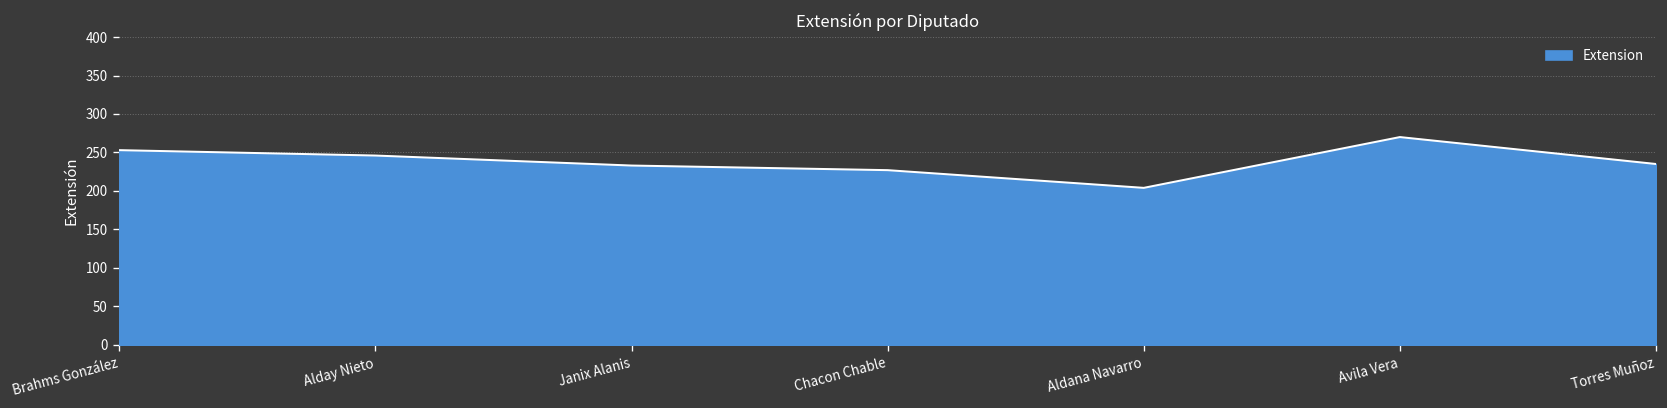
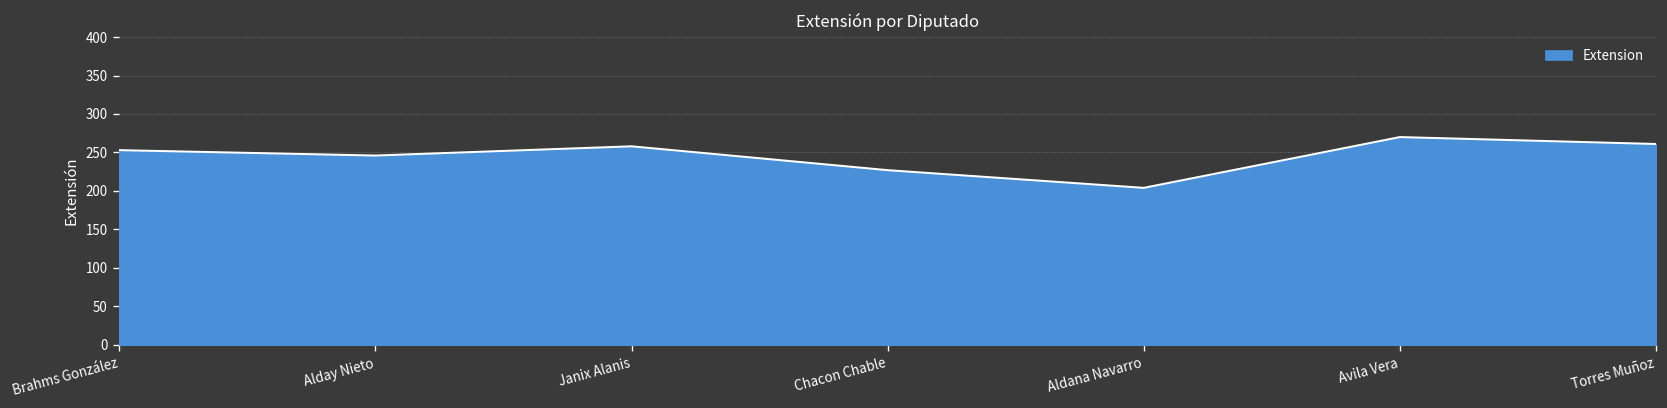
Janix Alanis: 230 -> 260
Torres Muñoz: 240 -> 260
